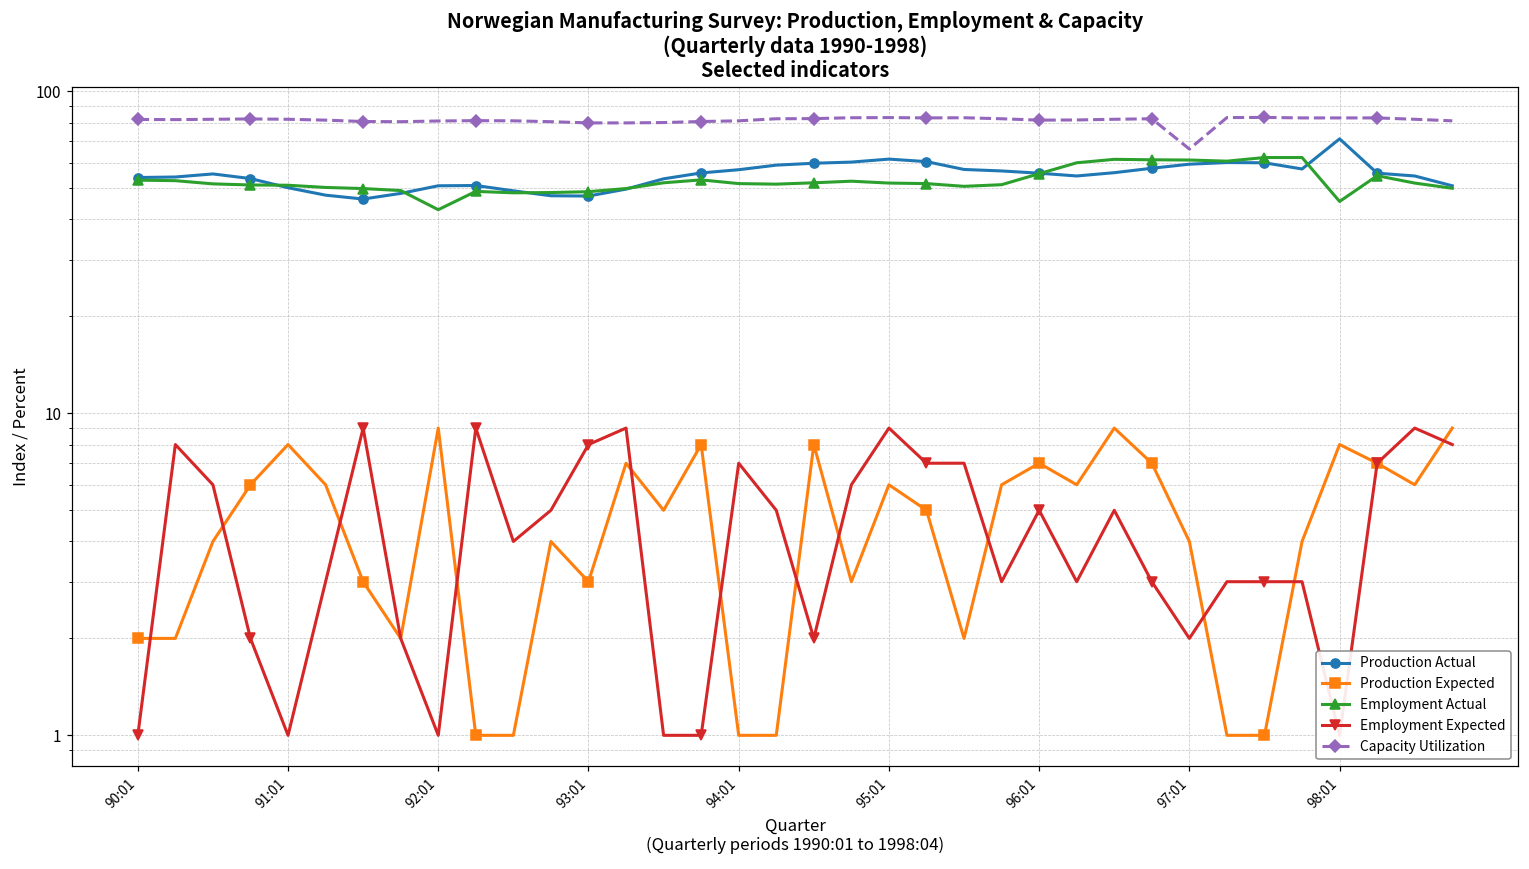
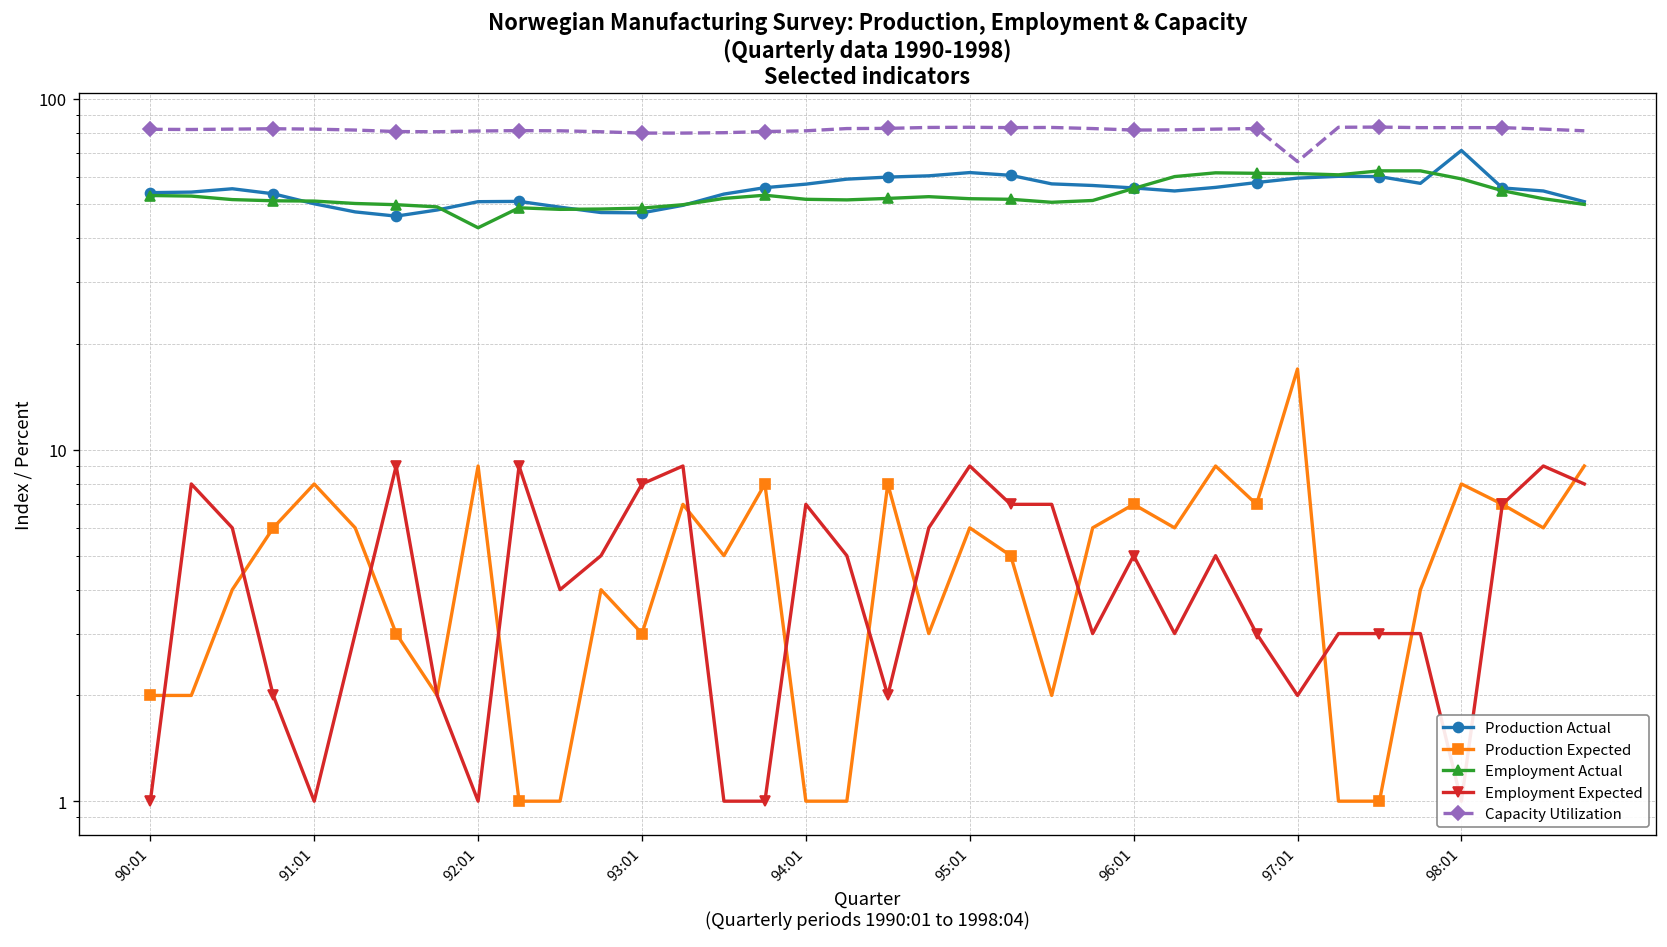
Production Expected, 97:01: 4 -> 17
Employment Actual, 98:01: 46 -> 59
